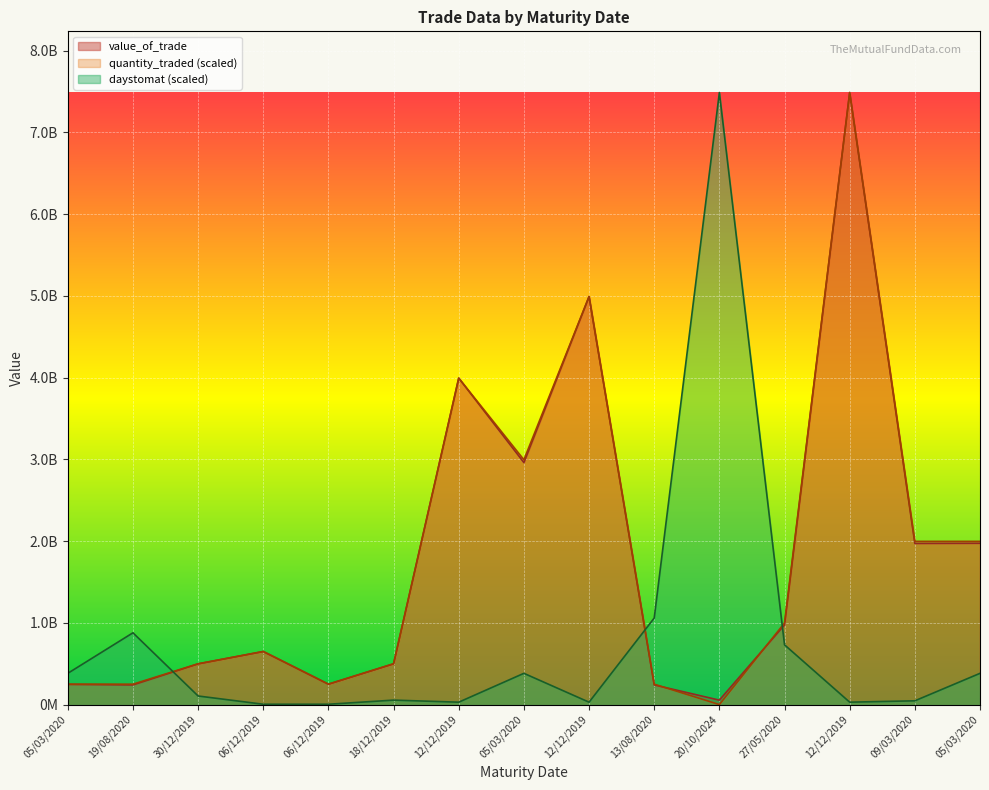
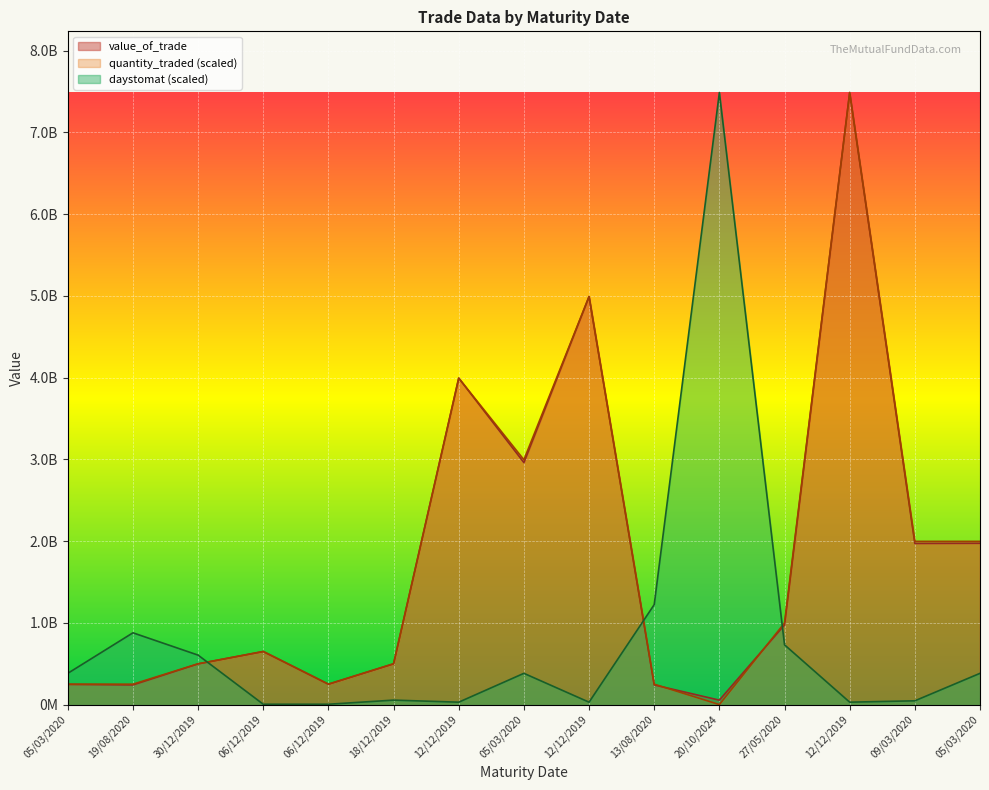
daystomat (scaled), 30/12/2019: 100000000 -> 600000000
daystomat (scaled), 13/08/2020: 1100000000 -> 1200000000
